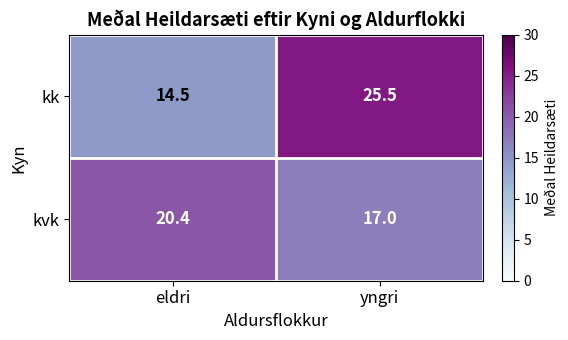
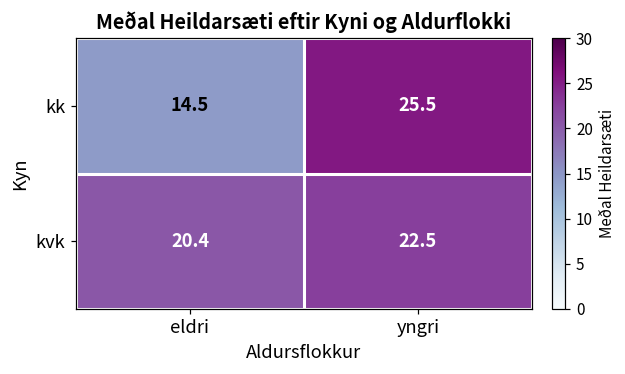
kvk, yngri: 17.0 -> 22.5
